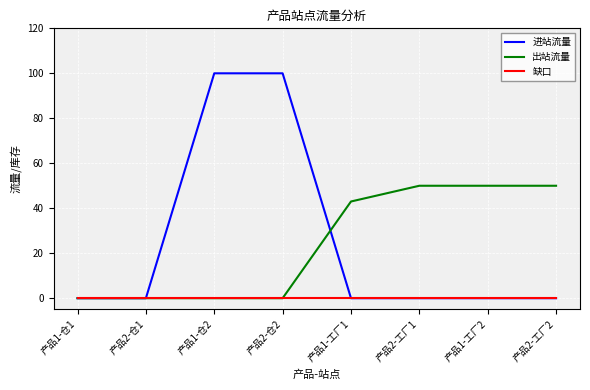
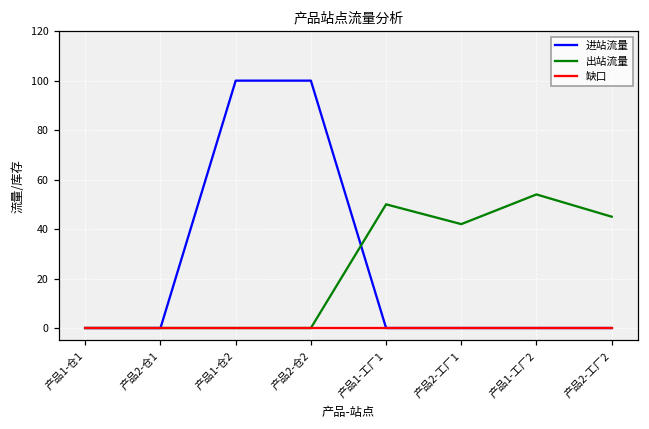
出站流量, 产品1-工厂1: 43 -> 50
出站流量, 产品2-工厂1: 50 -> 42
出站流量, 产品1-工厂2: 50 -> 54
出站流量, 产品2-工厂2: 50 -> 45
